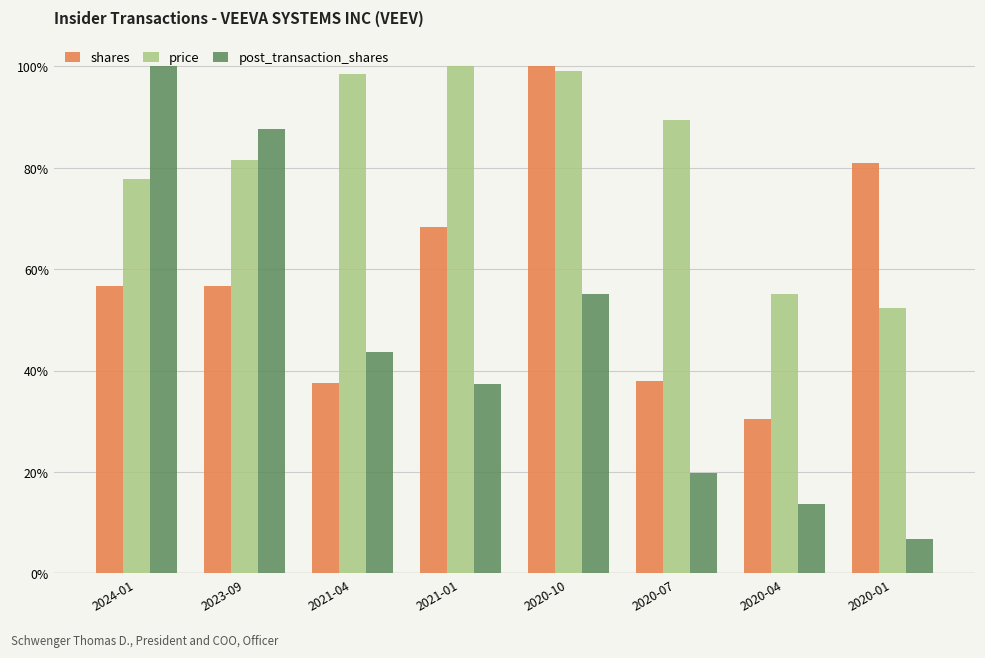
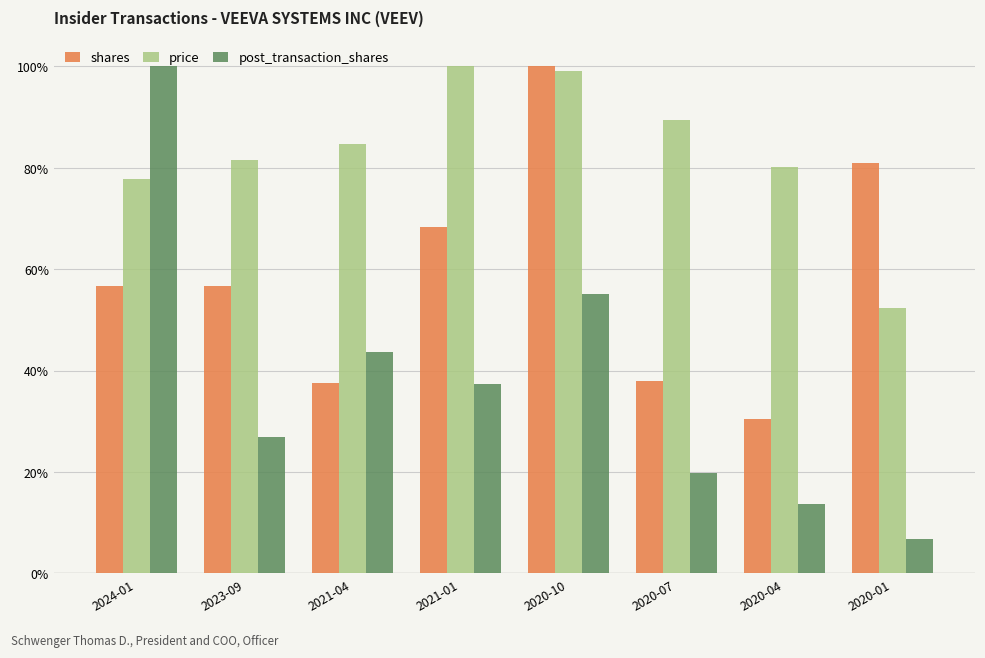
post_transaction_shares, 2023-09: 88% -> 27%
price, 2021-04: 98% -> 85%
price, 2020-04: 55% -> 80%
